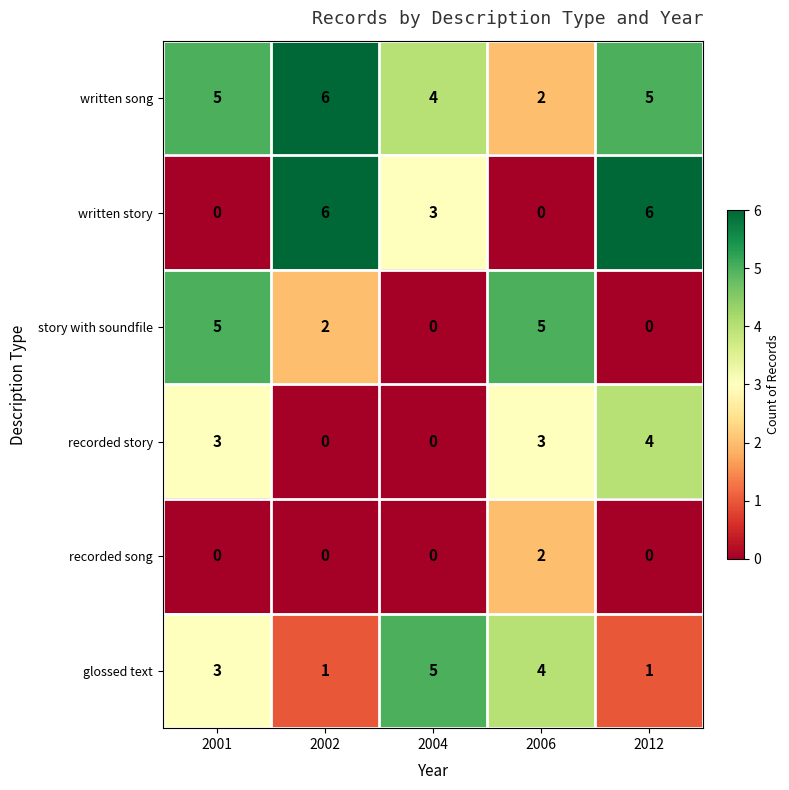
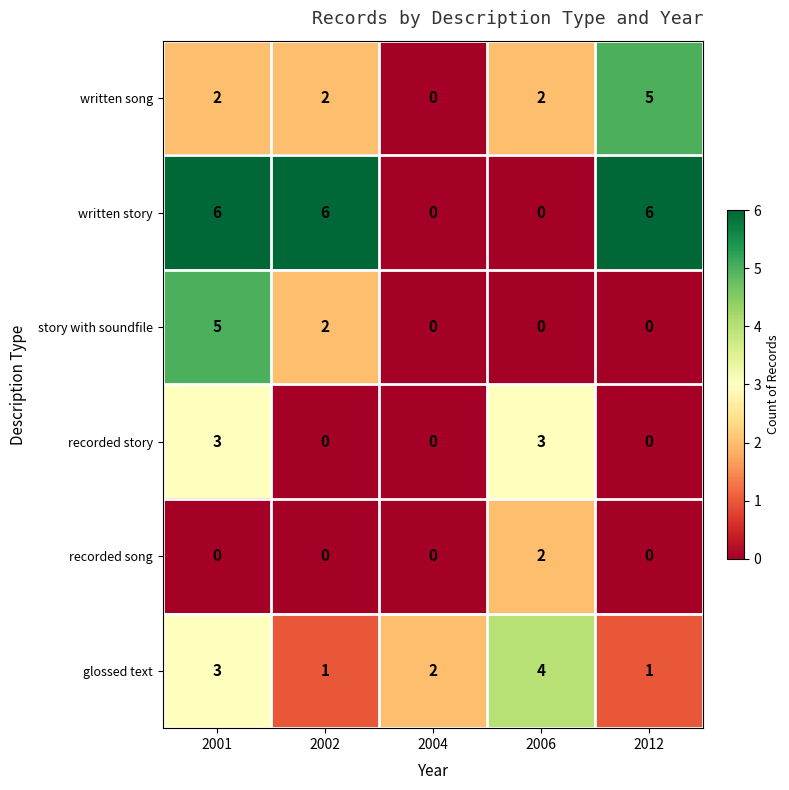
written song, 2001: 5 -> 2
written song, 2002: 6 -> 2
written song, 2004: 4 -> 0
written story, 2001: 0 -> 6
written story, 2004: 3 -> 0
story with soundfile, 2006: 5 -> 0
recorded story, 2012: 4 -> 0
glossed text, 2004: 5 -> 2
